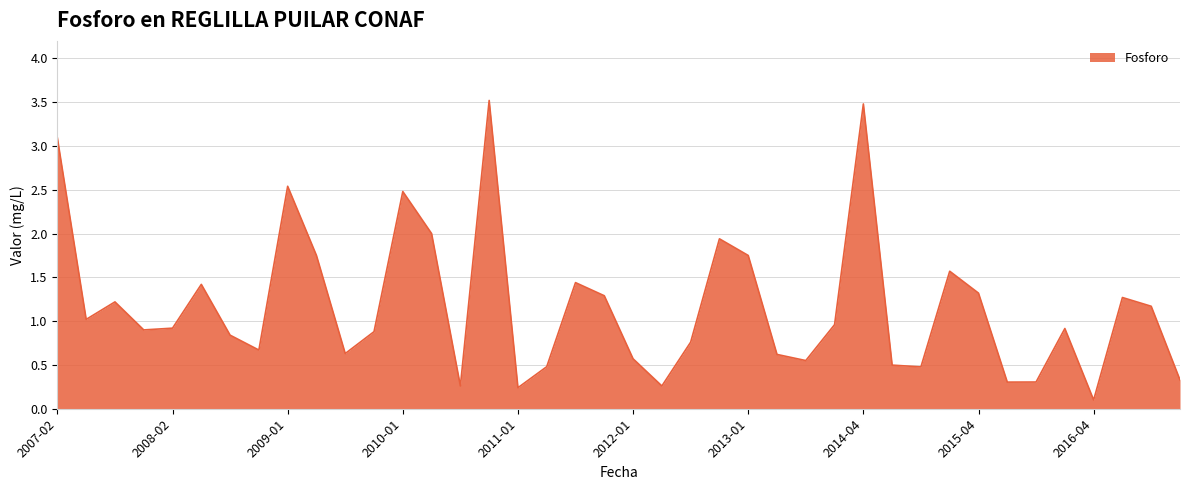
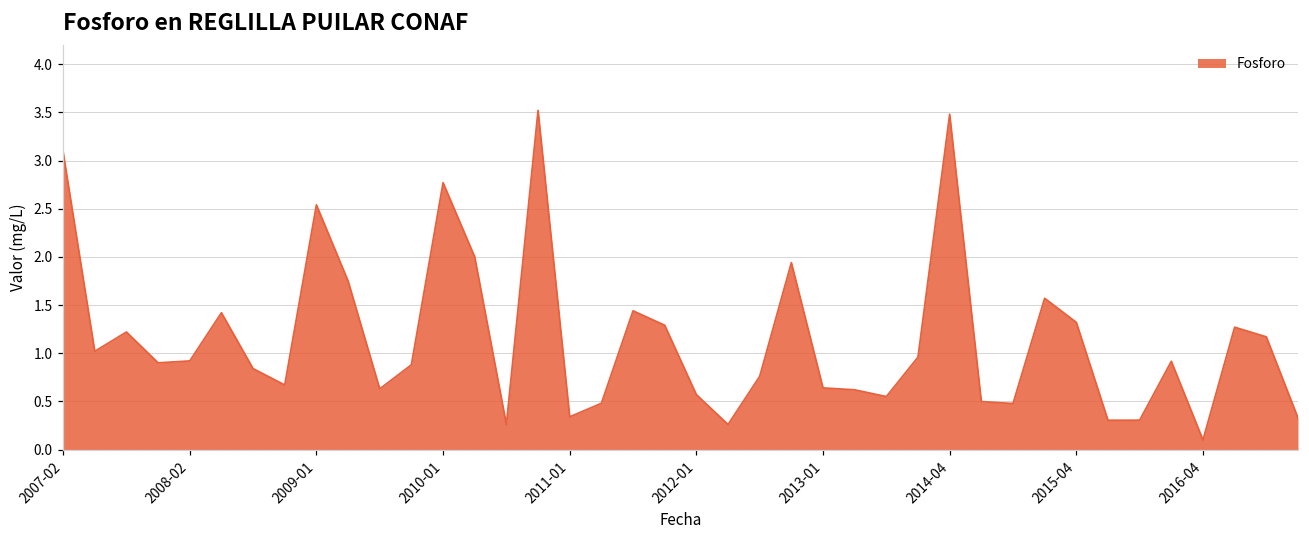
2010-01: 2.5 -> 2.8
2011-01: 0.2 -> 0.3
2013-01: 1.8 -> 0.6
